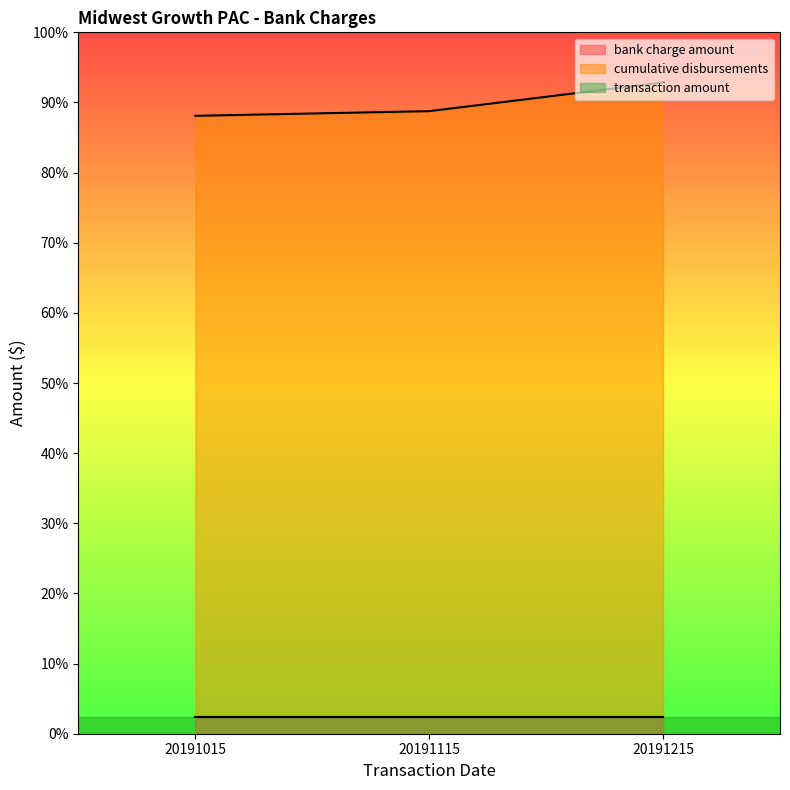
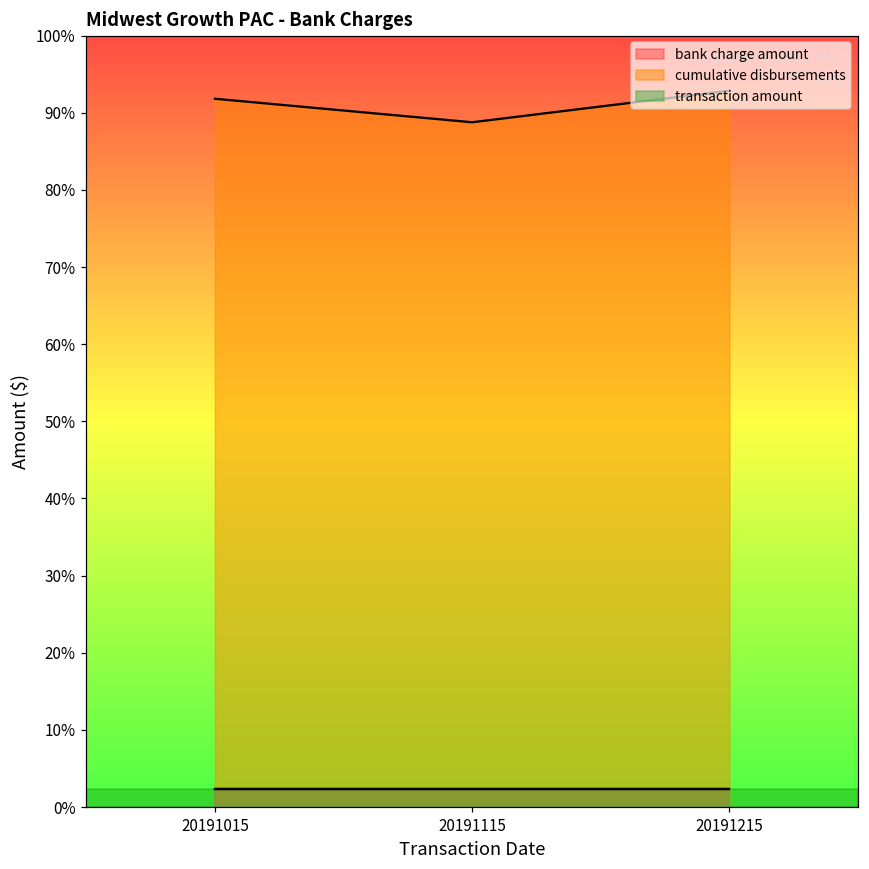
cumulative disbursements, 20191015: 88% -> 92%
